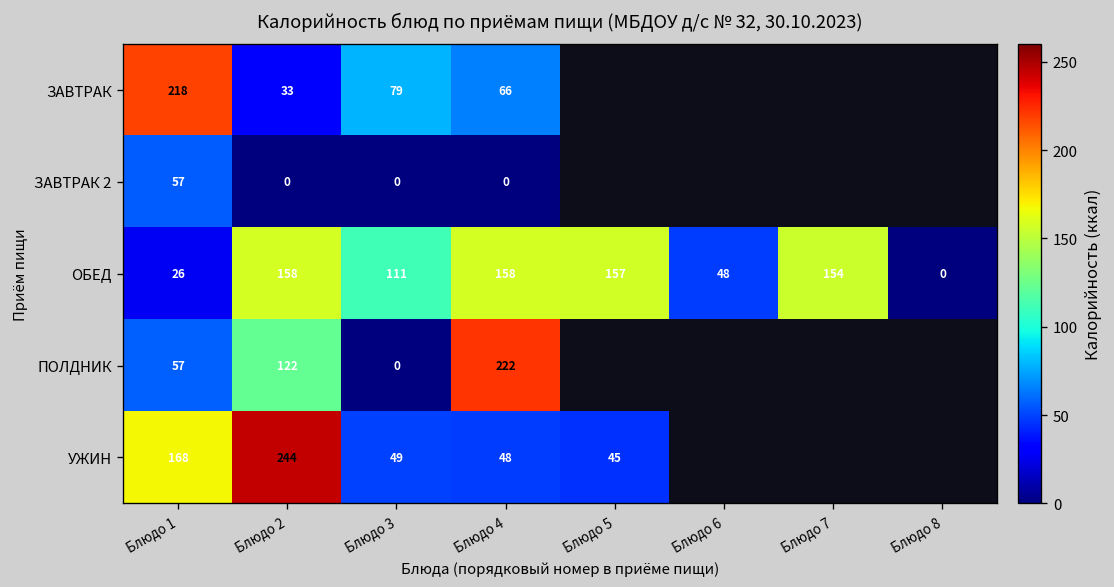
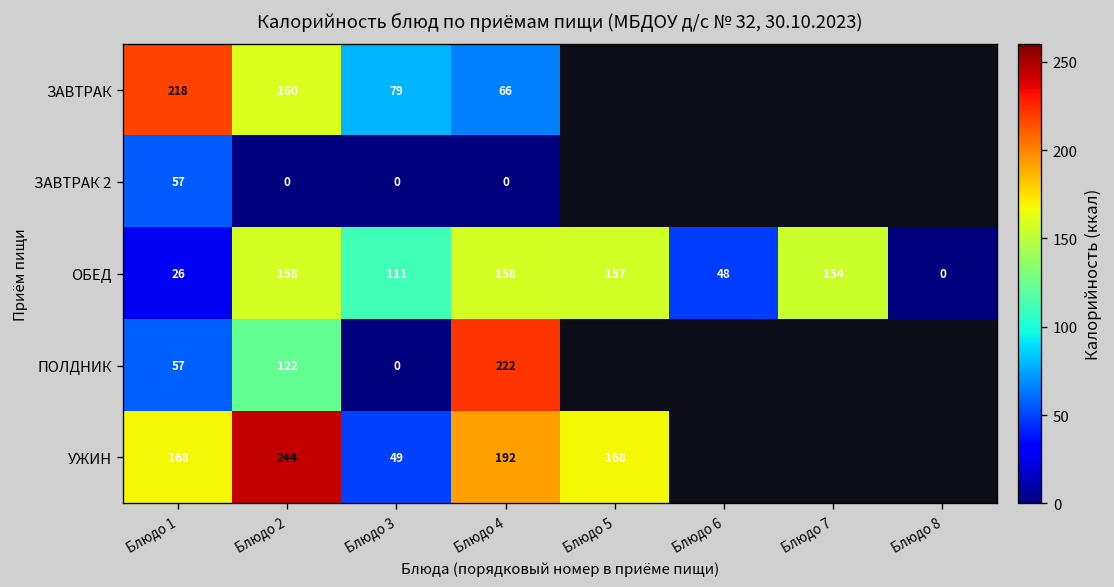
ЗАВТРАК, Блюдо 2: 33 -> 160
УЖИН, Блюдо 4: 48 -> 192
УЖИН, Блюдо 5: 45 -> 168
